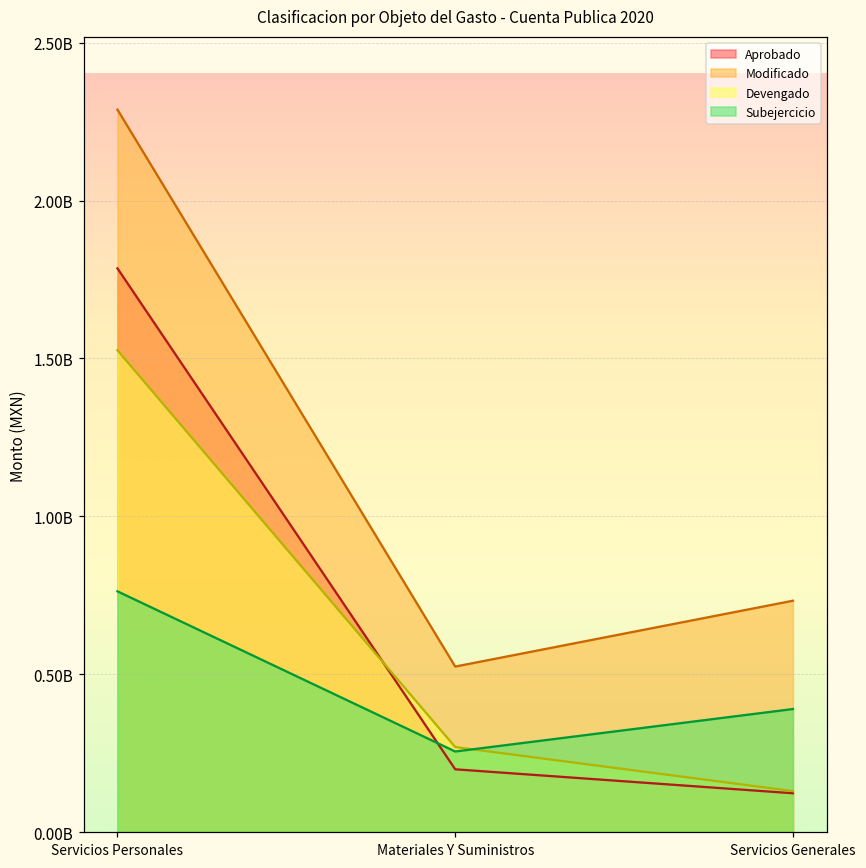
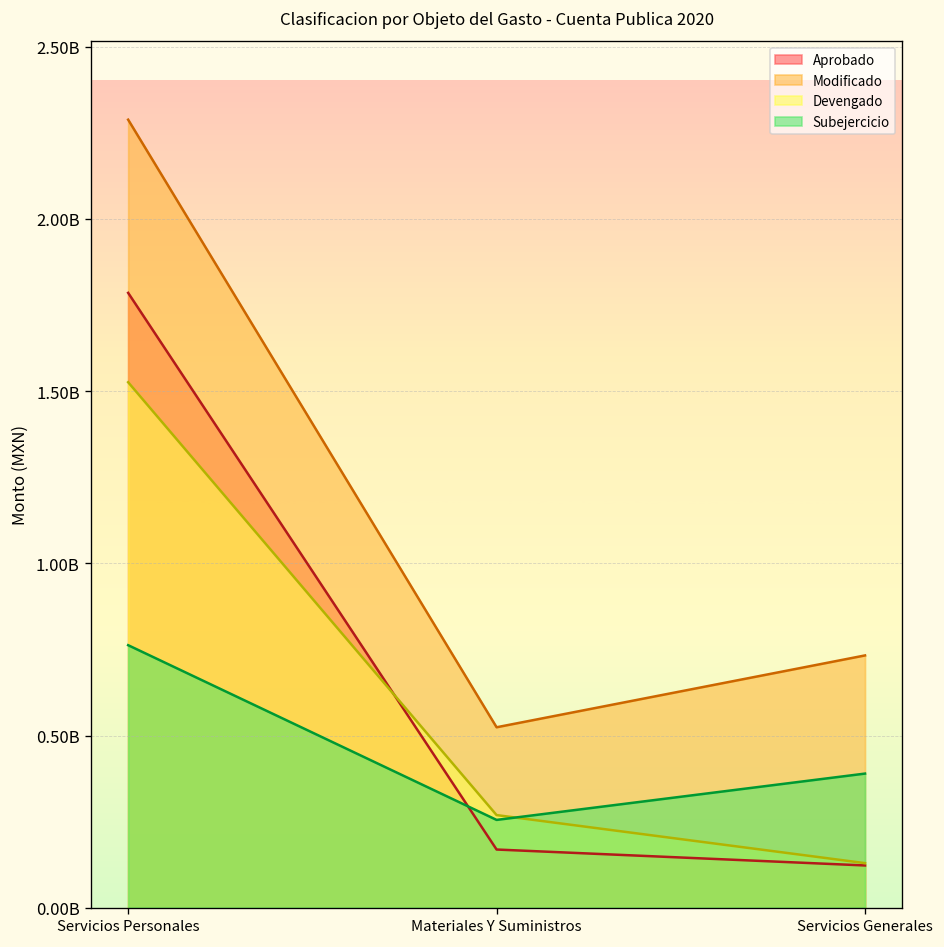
Aprobado, Materiales Y Suministros: 200000000 -> 170000000
